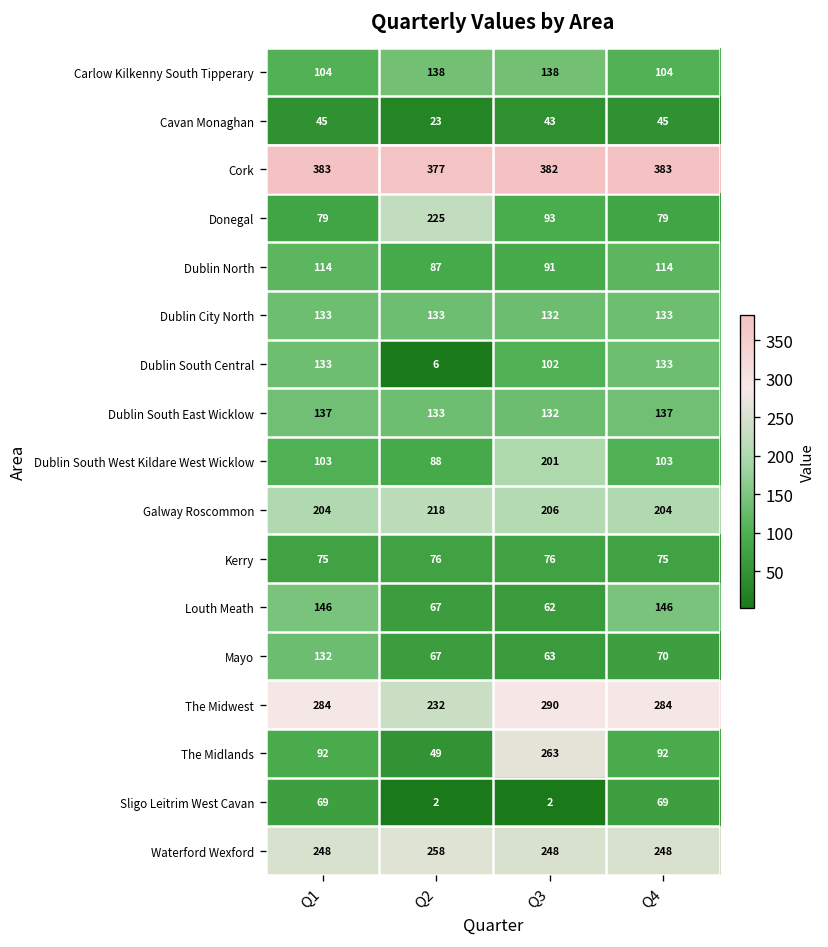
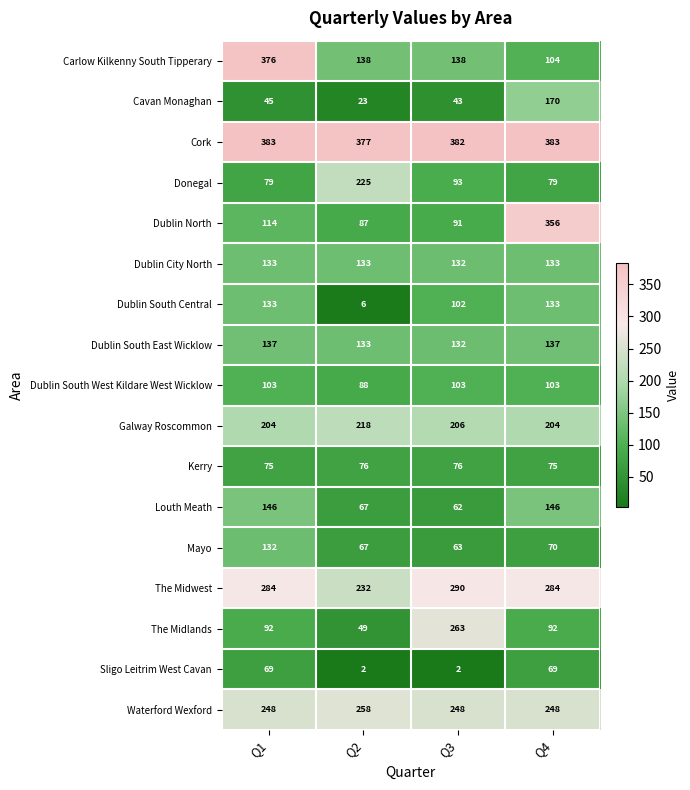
Carlow Kilkenny South Tipperary, Q1: 104 -> 376
Cavan Monaghan, Q4: 45 -> 170
Dublin North, Q4: 114 -> 356
Dublin South West Kildare West Wicklow, Q3: 201 -> 103
